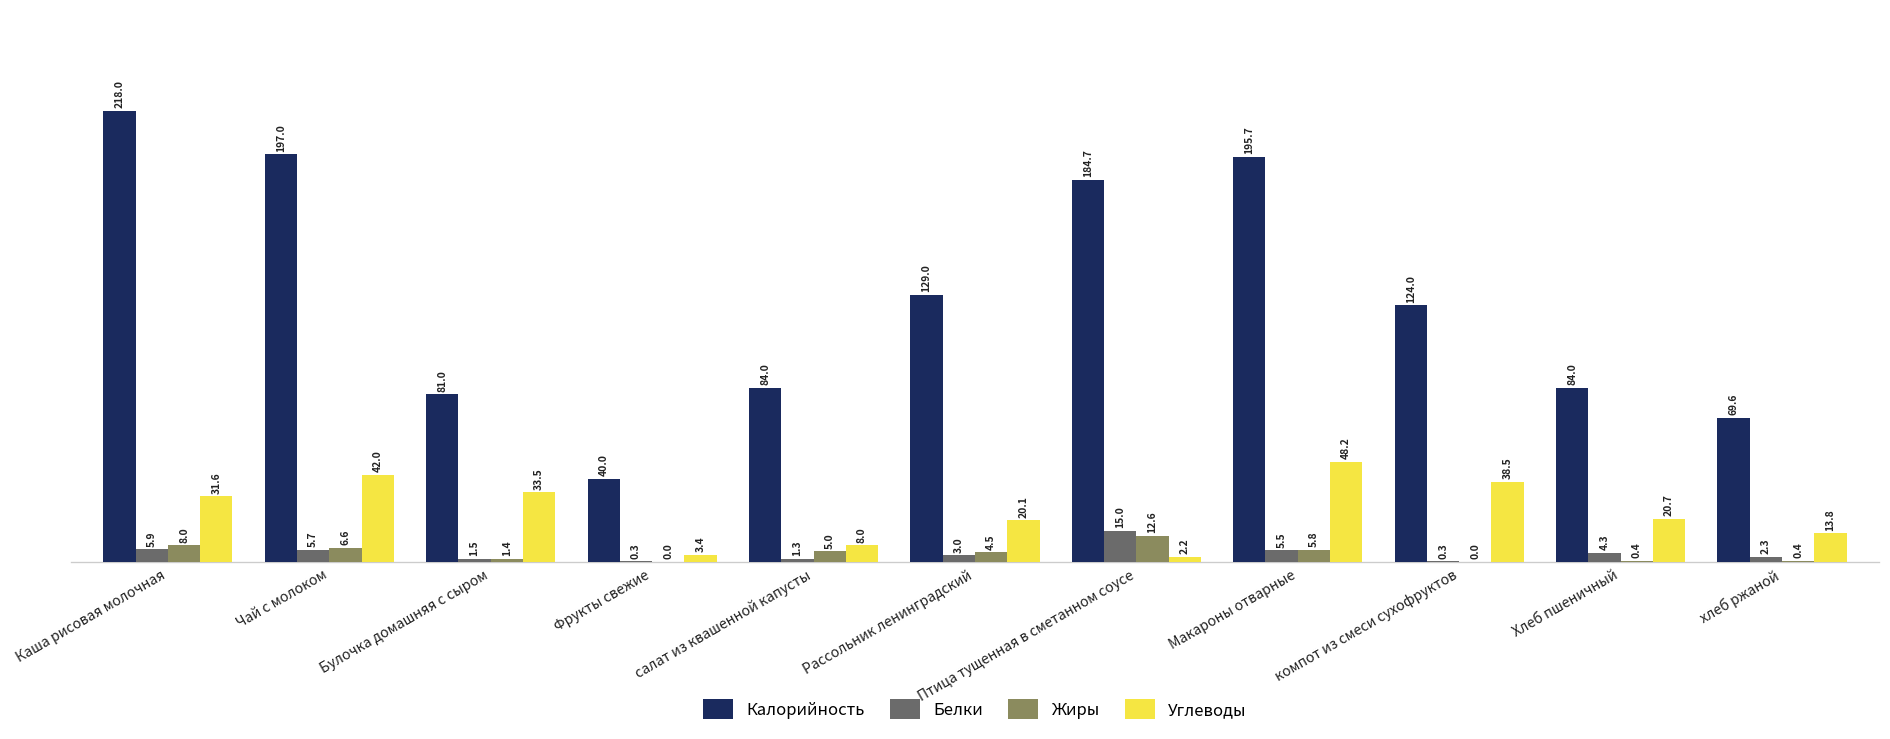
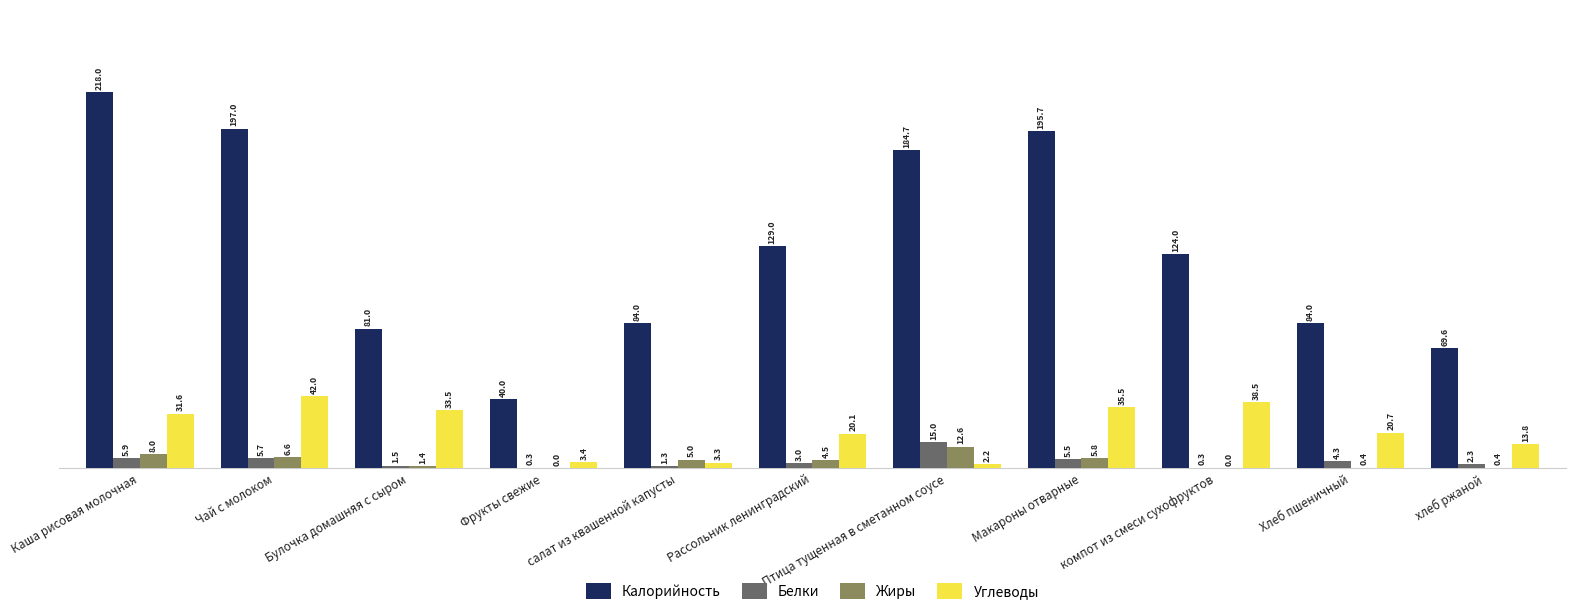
Углеводы, салат из квашенной капусты: 8.0 -> 3.3
Углеводы, Макароны отварные: 48.2 -> 35.5
